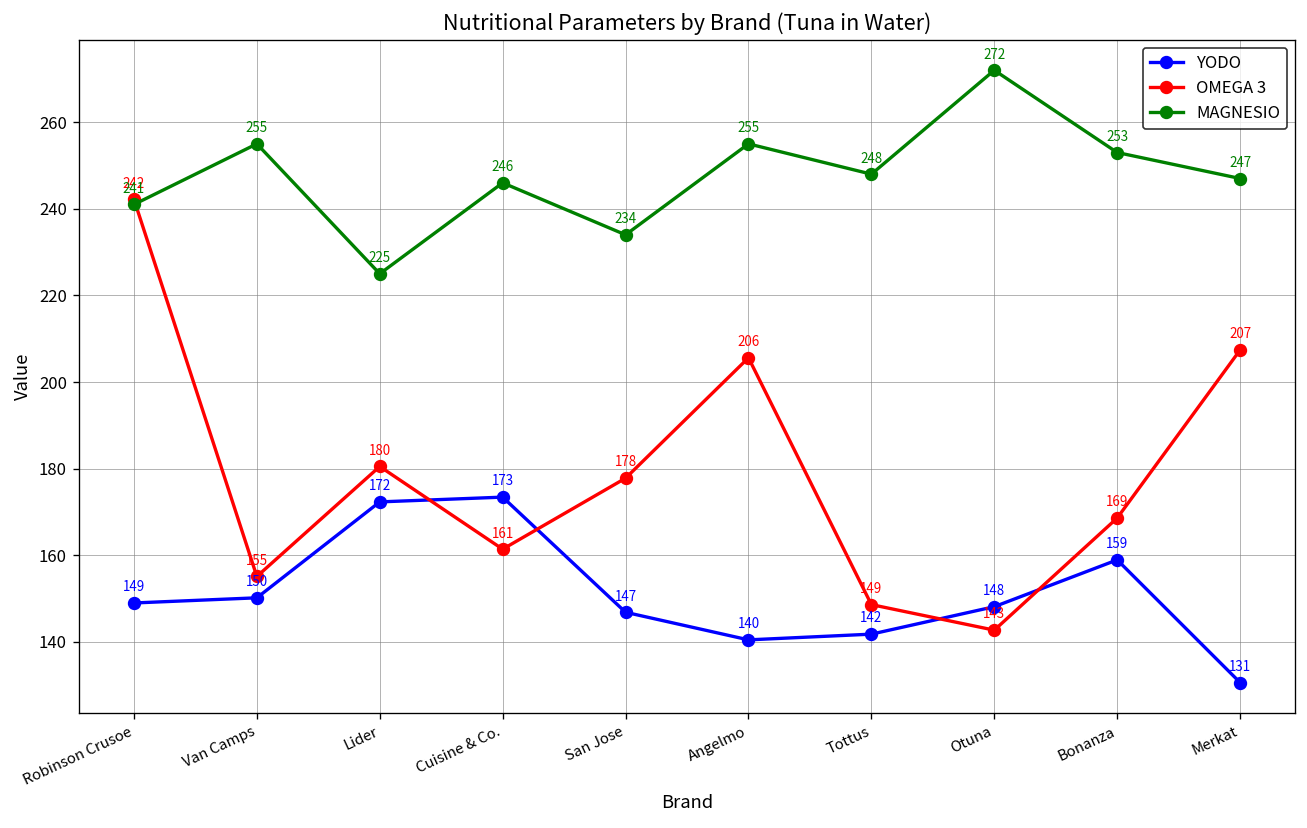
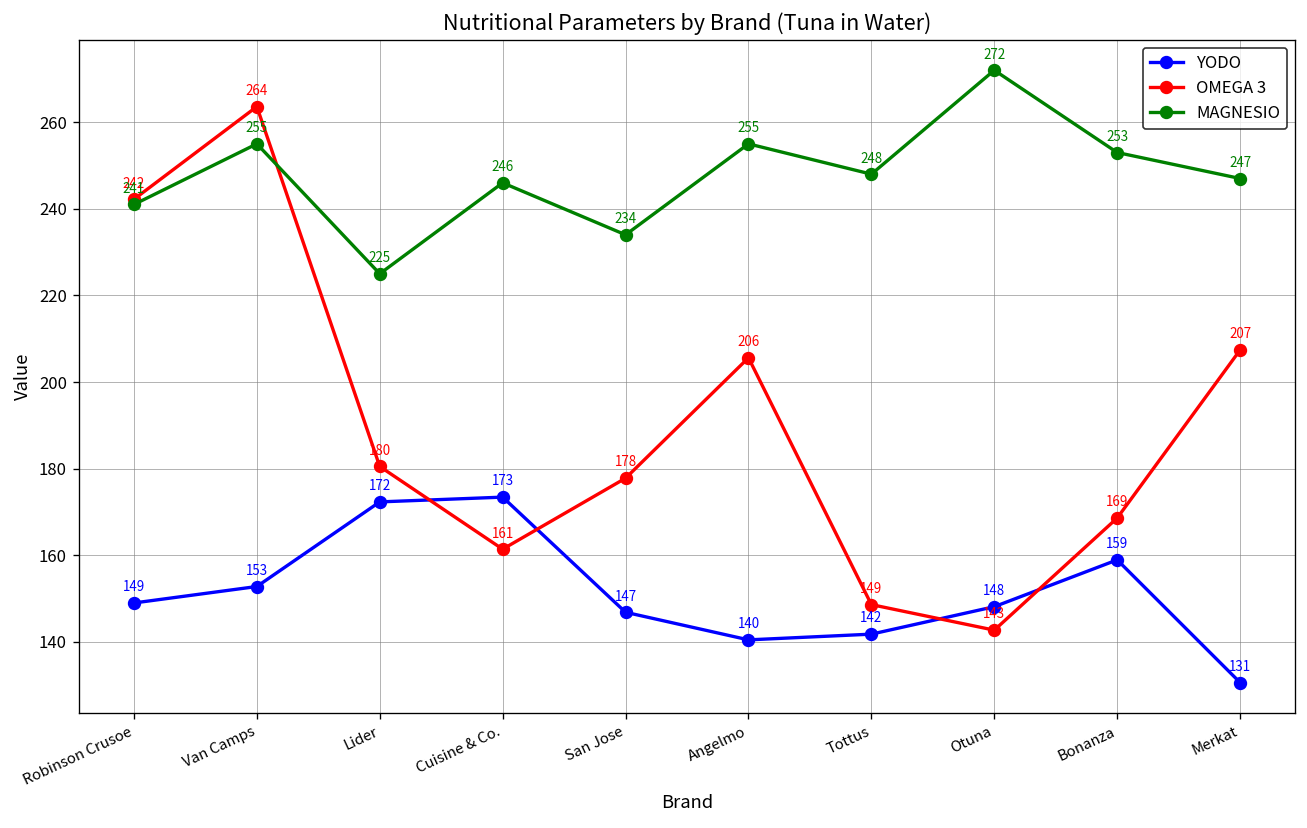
YODO, Van Camps: 150 -> 153
OMEGA 3, Van Camps: 155 -> 264
